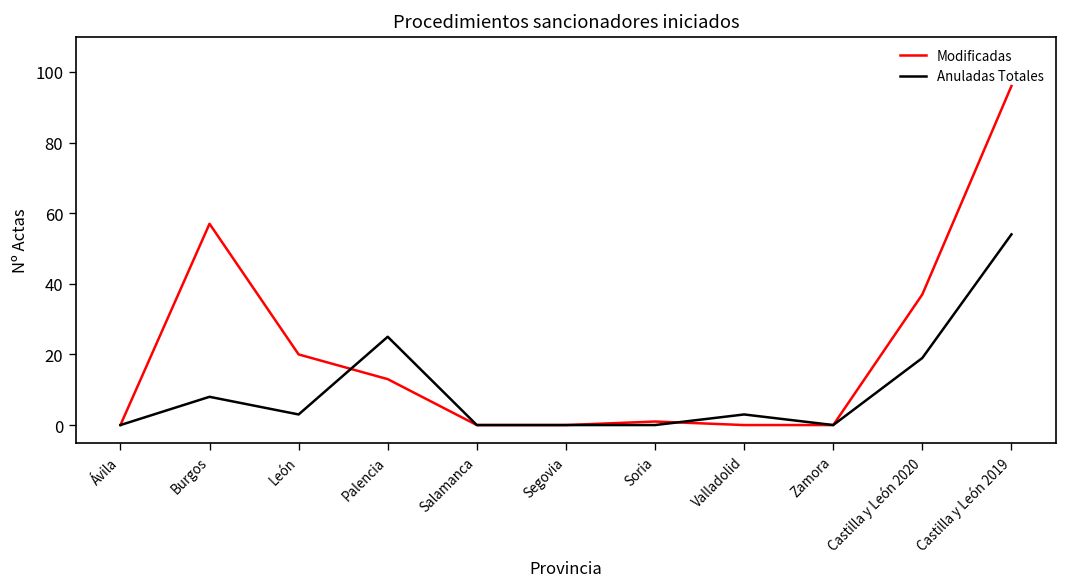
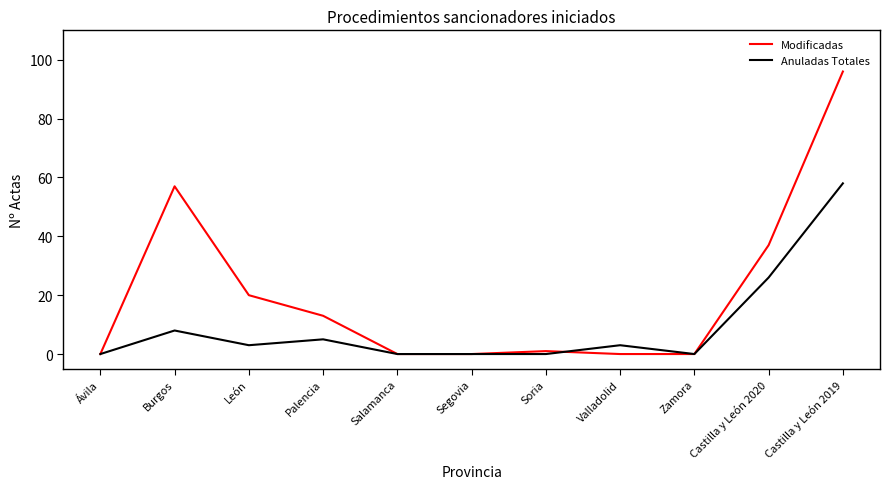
Anuladas Totales, Palencia: 25 -> 5
Anuladas Totales, Castilla y León 2020: 19 -> 26
Anuladas Totales, Castilla y León 2019: 54 -> 58
